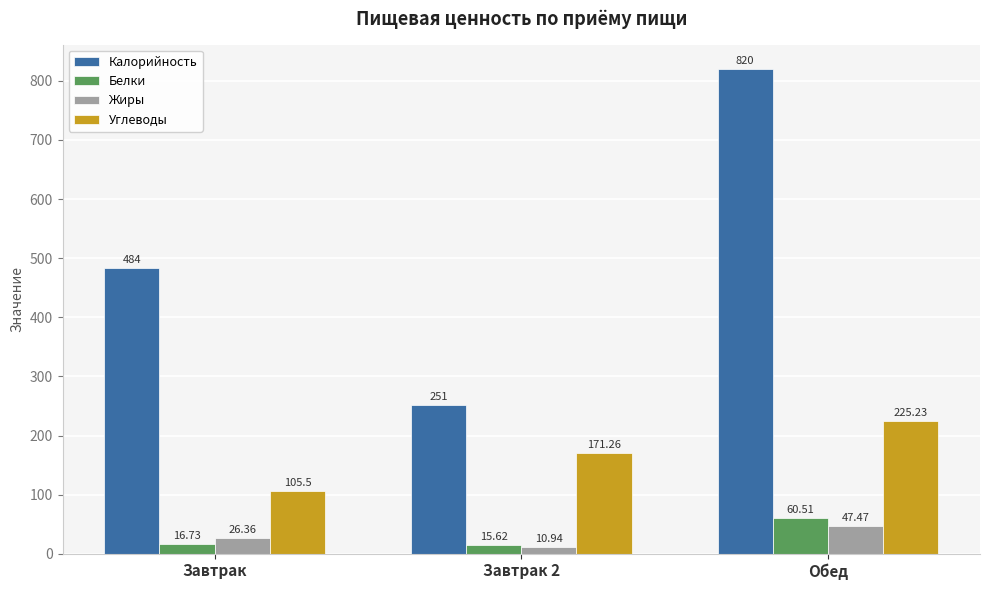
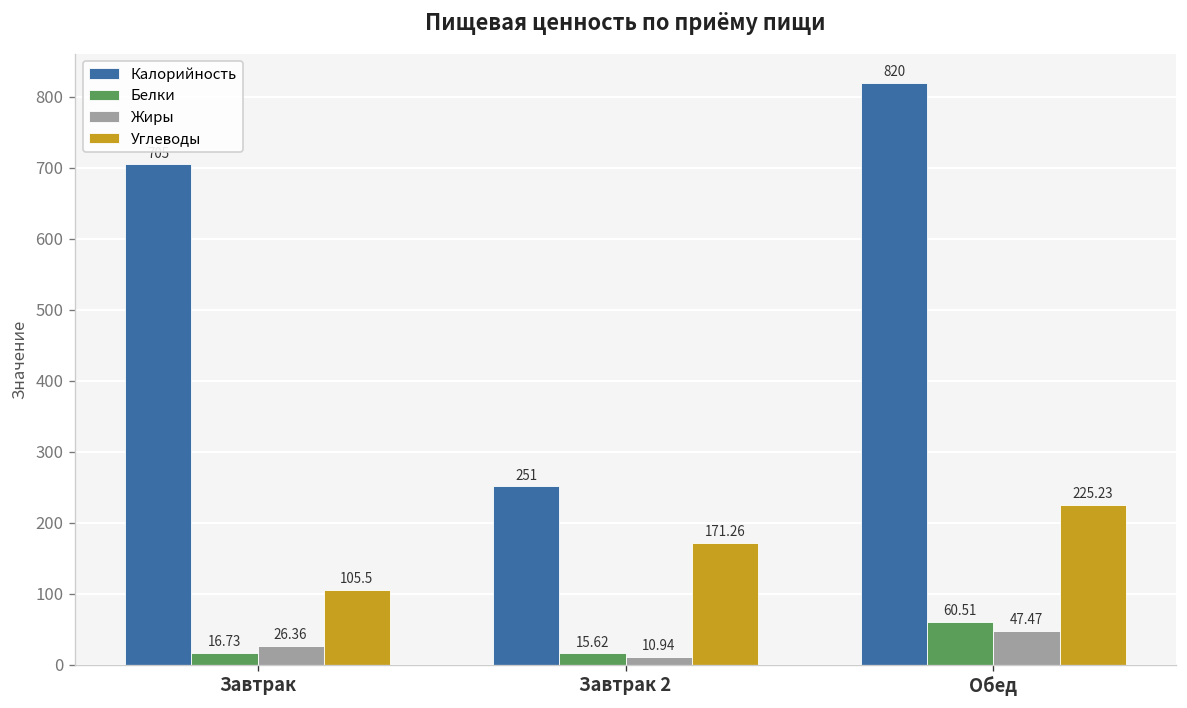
Калорийность, Завтрак: 480 -> 710
